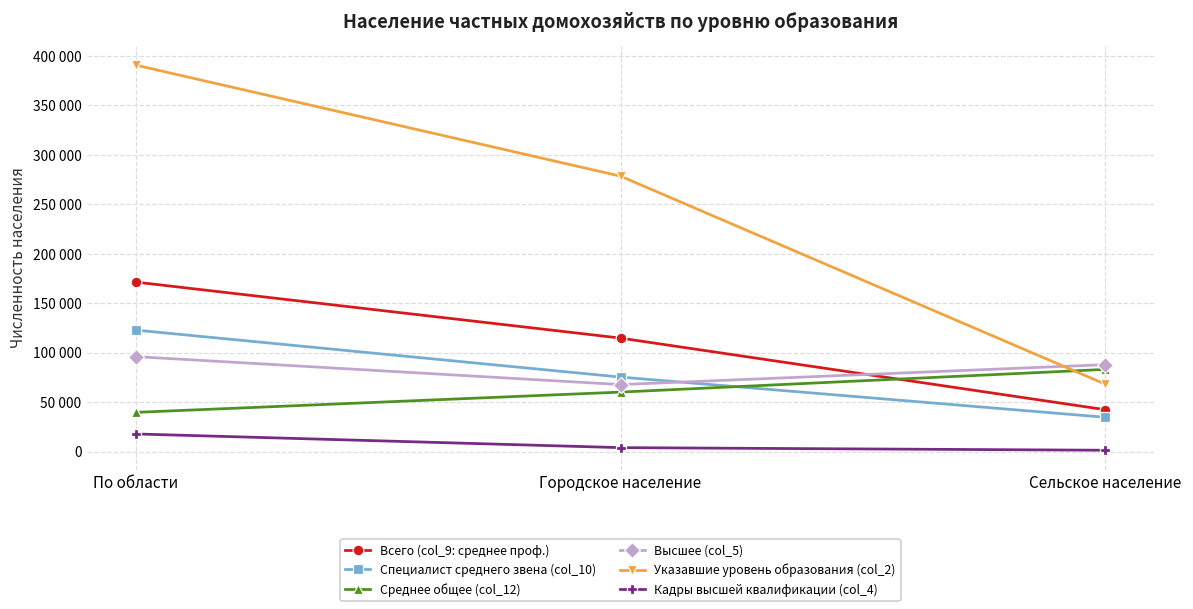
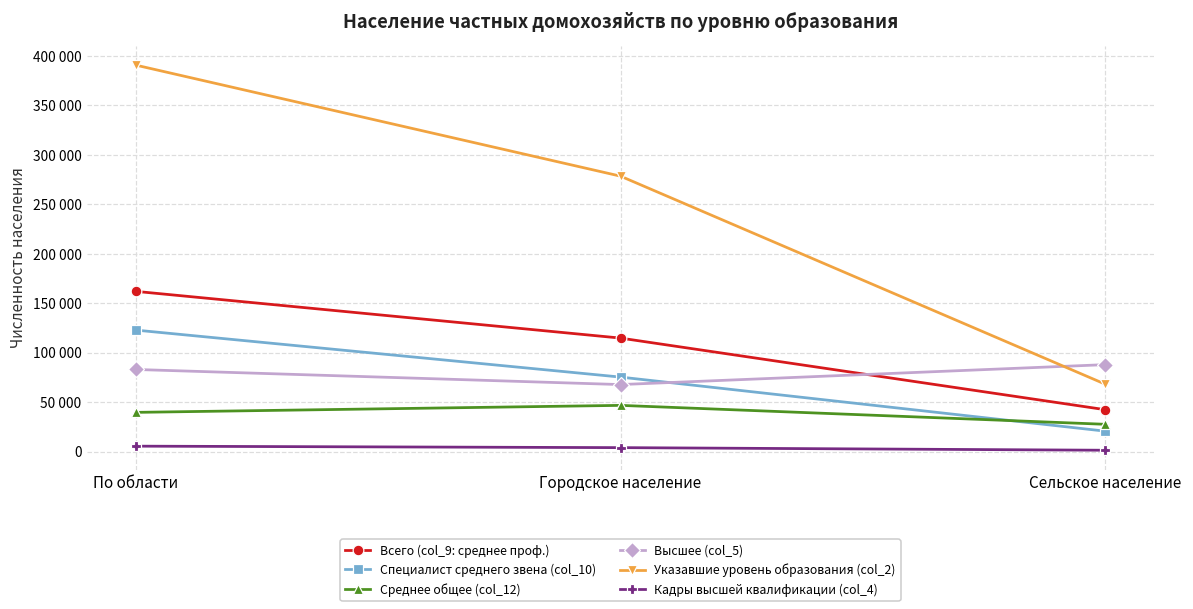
Всего (col_9: среднее проф.), По области: 170000 -> 160000
Высшее (col_5), По области: 100000 -> 80000
Кадры высшей квалификации (col_4), По области: 20000 -> 10000
Среднее общее (col_12), Городское население: 60000 -> 50000
Специалист среднего звена (col_10), Сельское население: 30000 -> 20000
Среднее общее (col_12), Сельское население: 80000 -> 30000
